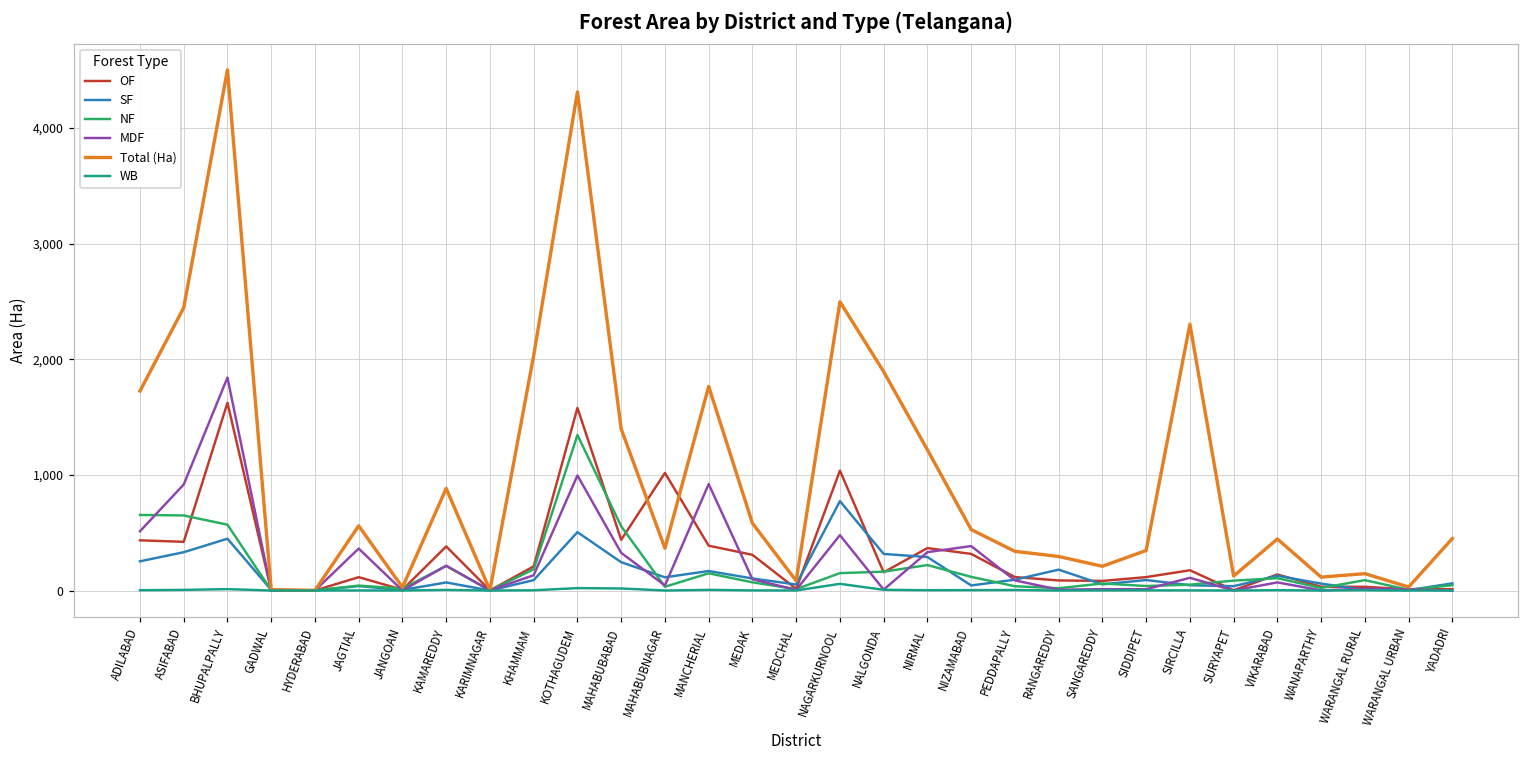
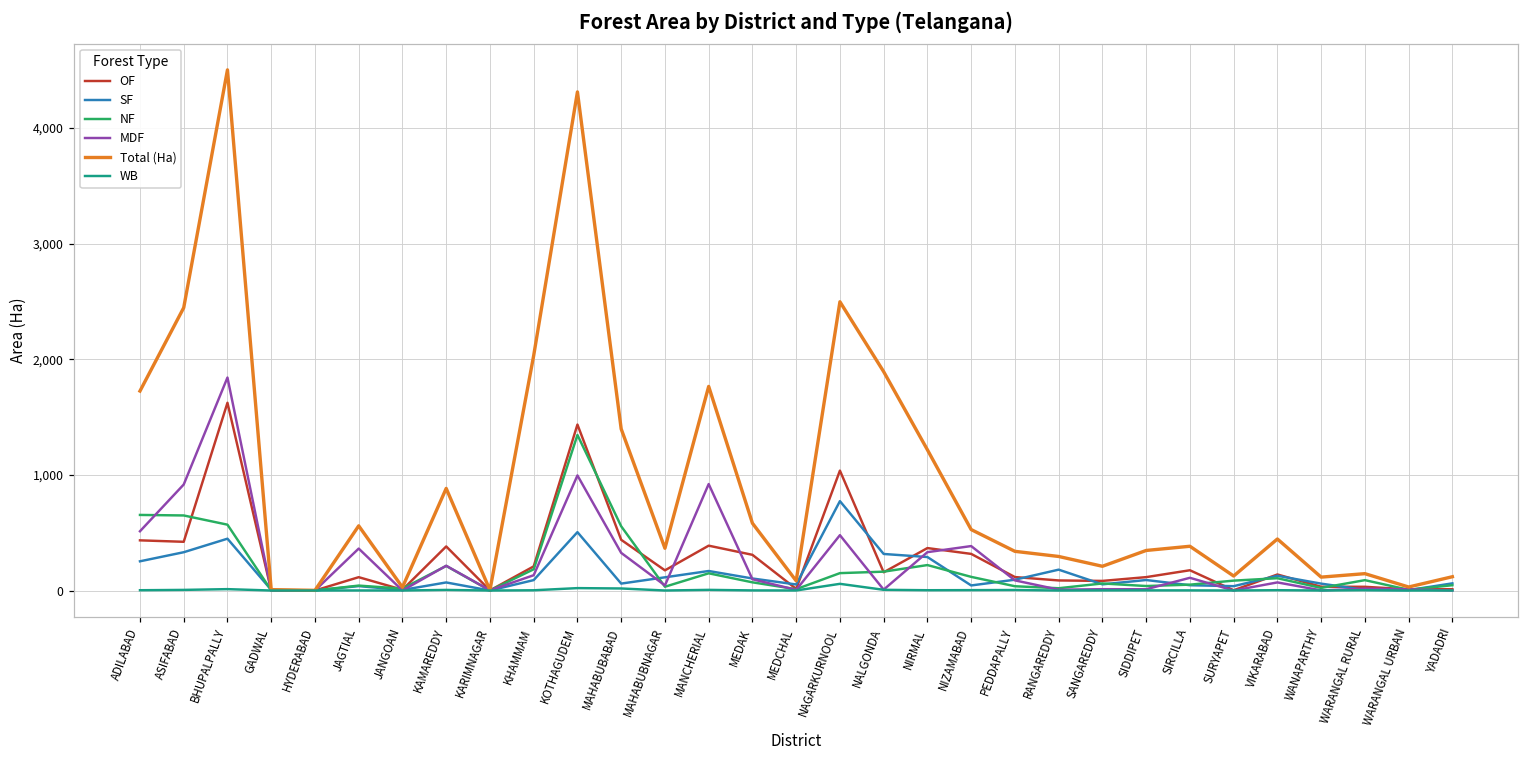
OF, KOTHAGUDEM: 1,580 -> 1,440
SF, MAHABUBABAD: 240 -> 60
OF, MAHABUBNAGAR: 1,020 -> 170
Total (Ha), SIRCILLA: 2,300 -> 380
Total (Ha), YADADRI: 450 -> 120
